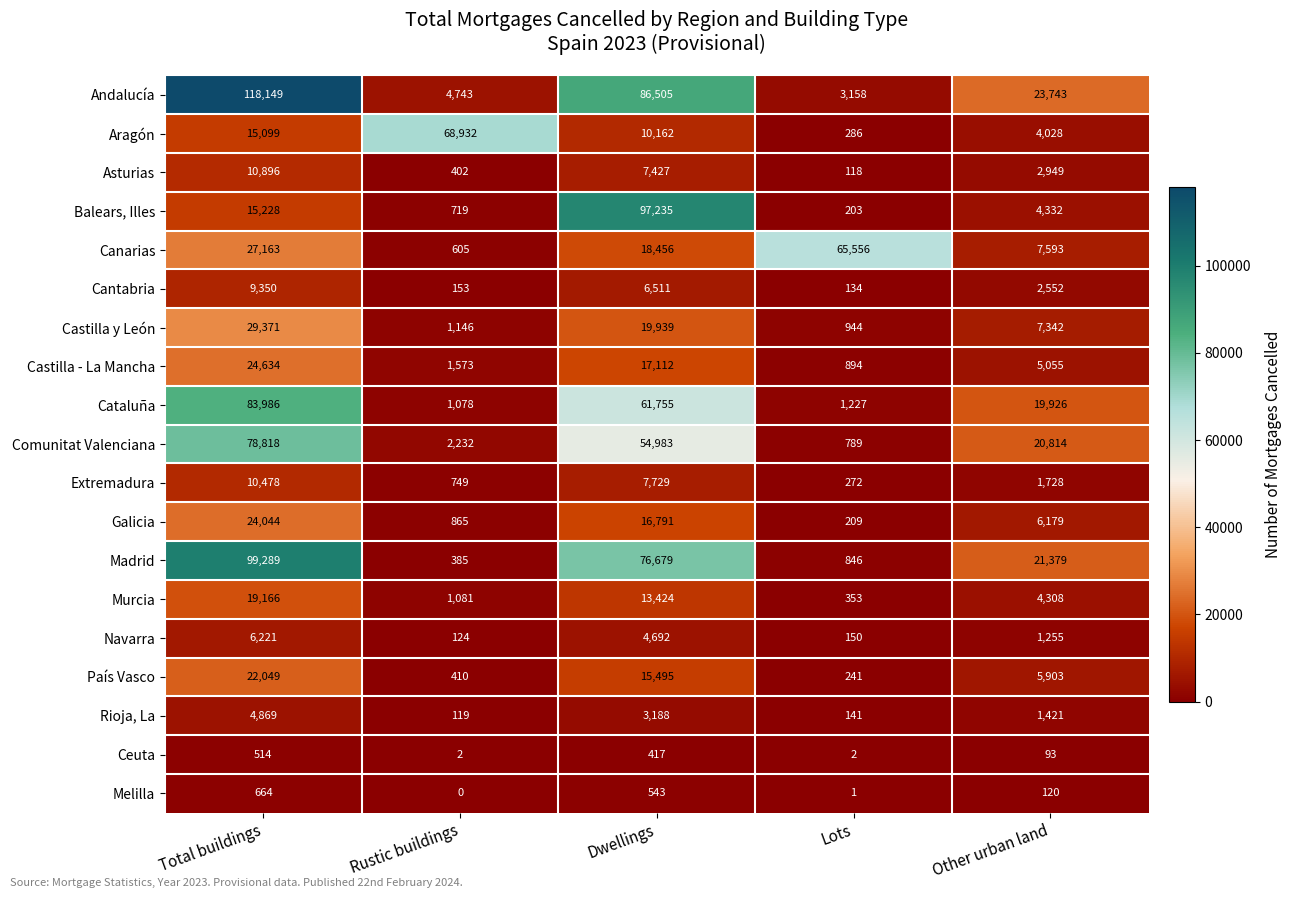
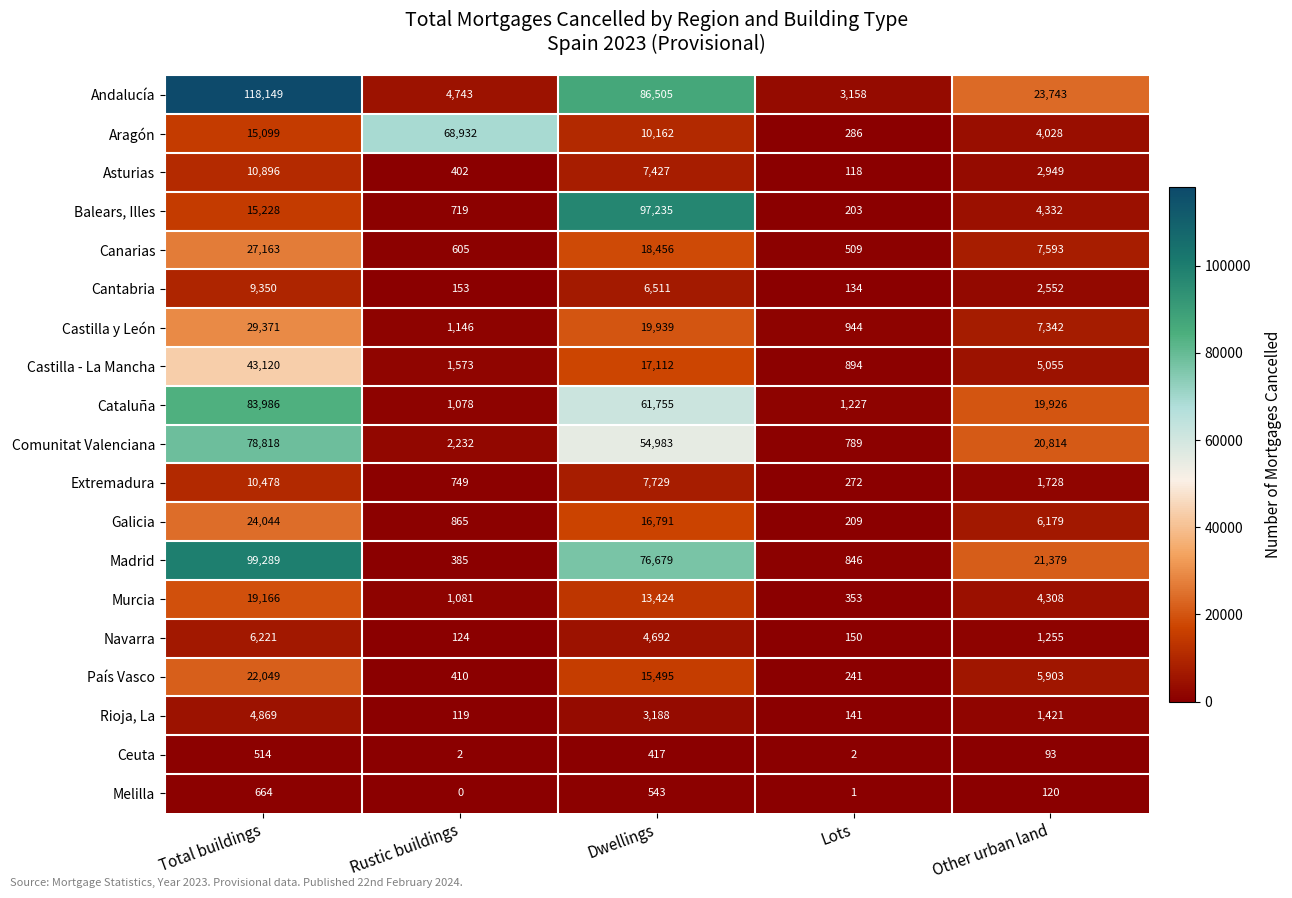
Canarias, Lots: 65,556 -> 509
Castilla - La Mancha, Total buildings: 24,634 -> 43,120
